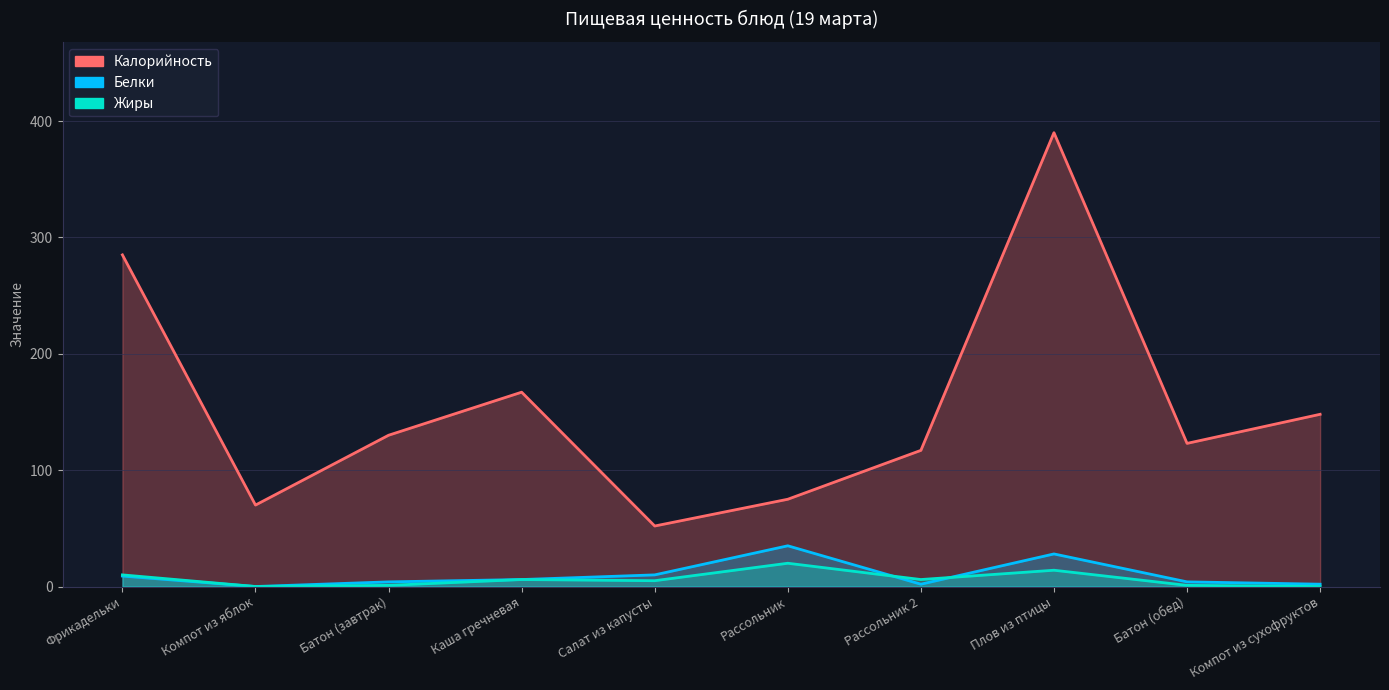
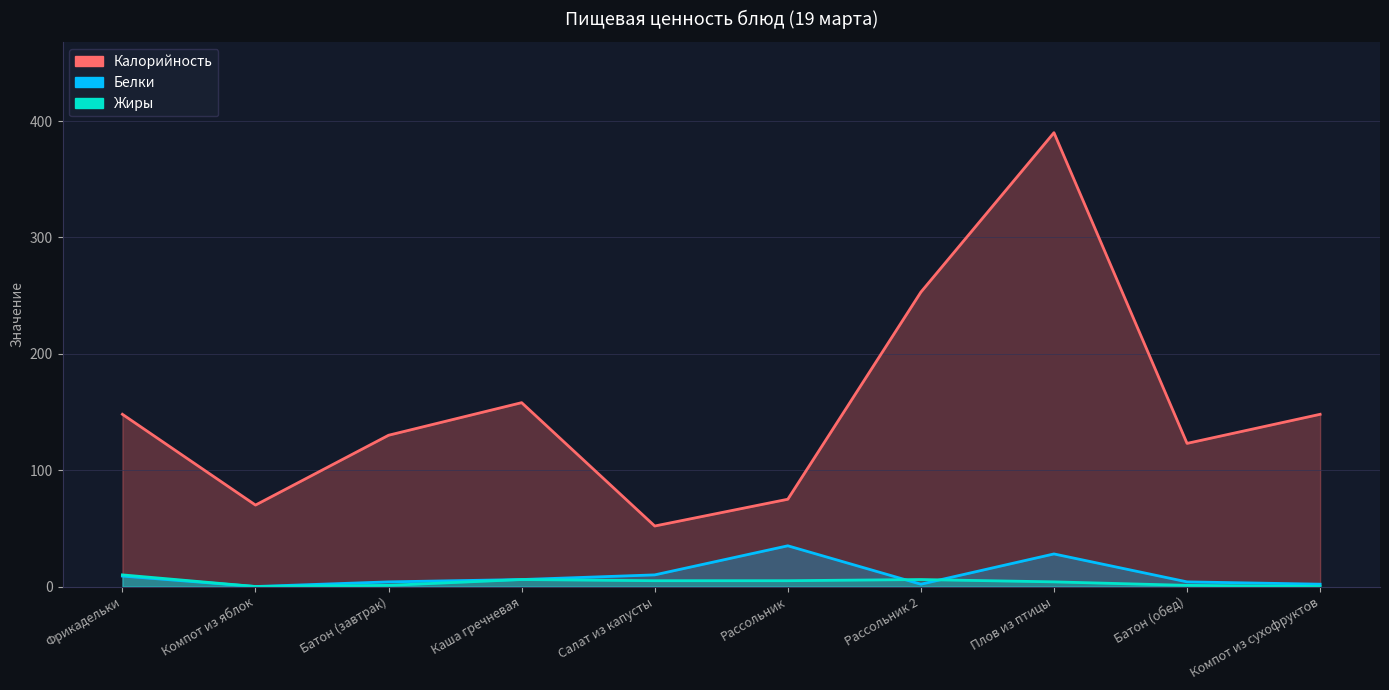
Калорийность, Фрикадельки: 285 -> 148
Калорийность, Каша гречневая: 167 -> 158
Жиры, Рассольник: 20 -> 5
Калорийность, Рассольник 2: 117 -> 253
Жиры, Плов из птицы: 14 -> 4
